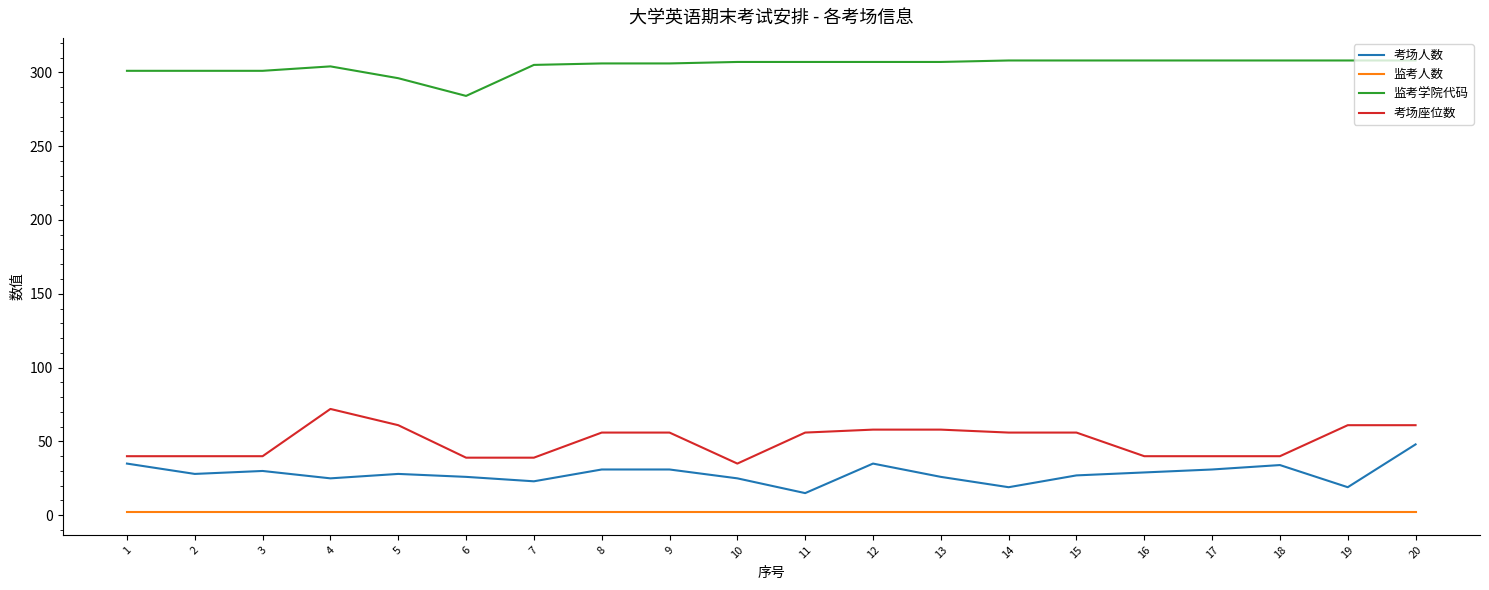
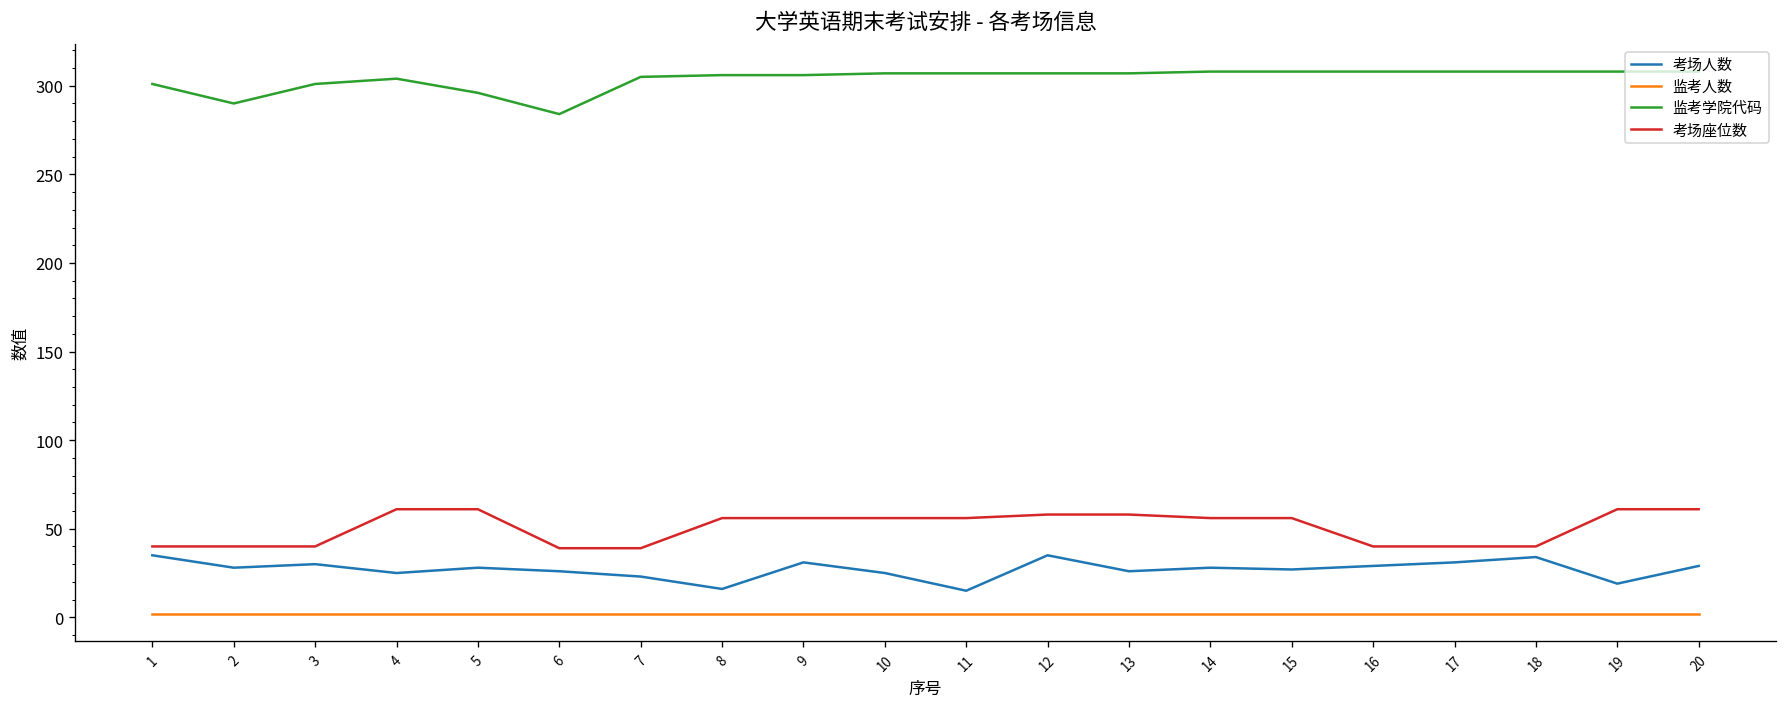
监考学院代码, 2: 301 -> 290
考场座位数, 4: 72 -> 61
考场人数, 8: 31 -> 16
考场座位数, 10: 35 -> 56
考场人数, 14: 19 -> 28
考场人数, 20: 48 -> 29
